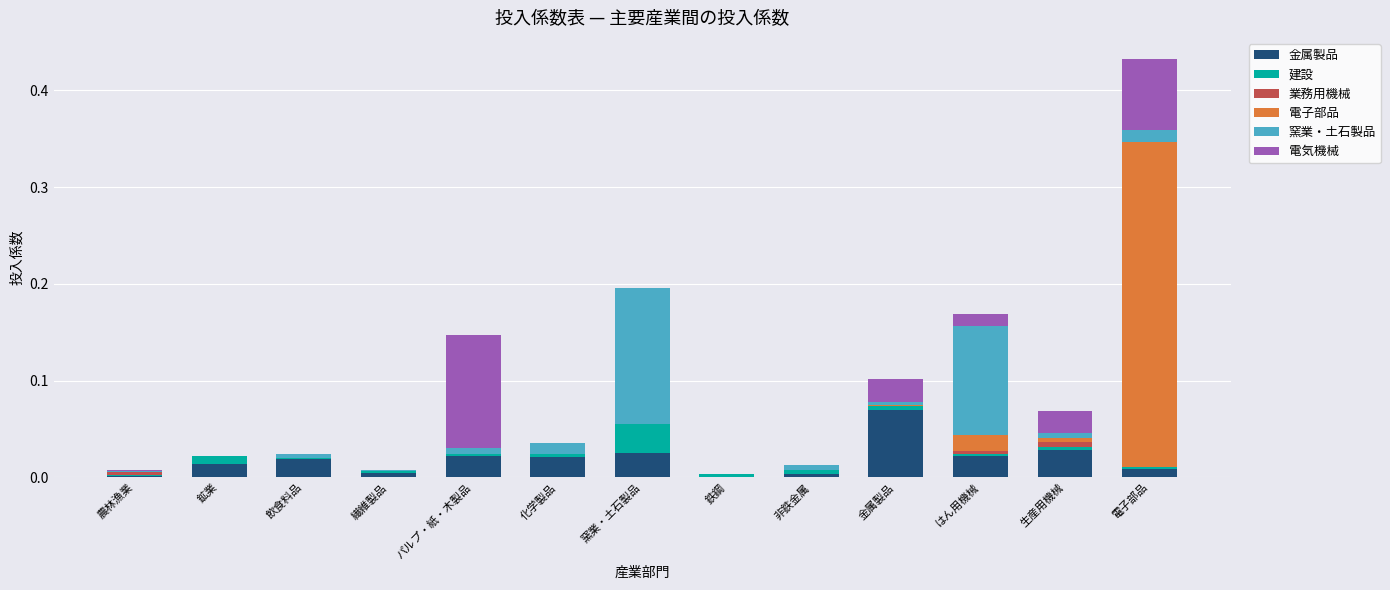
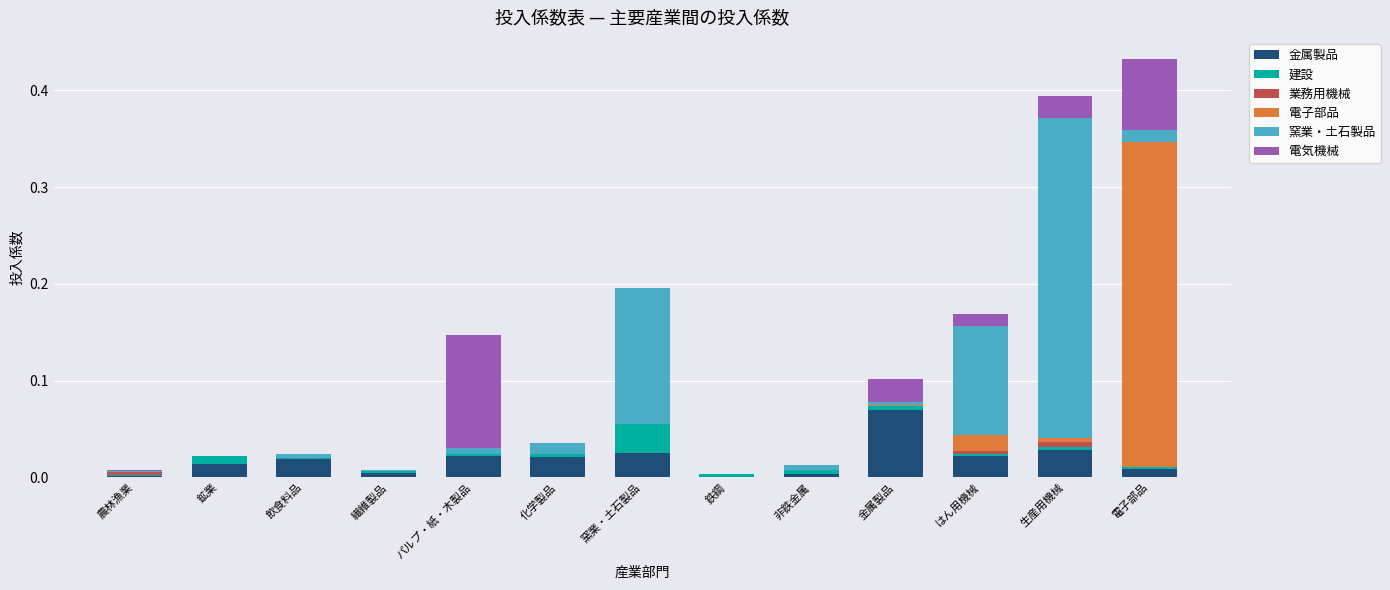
窯業・土石製品, 生産用機械: 0.01 -> 0.33
